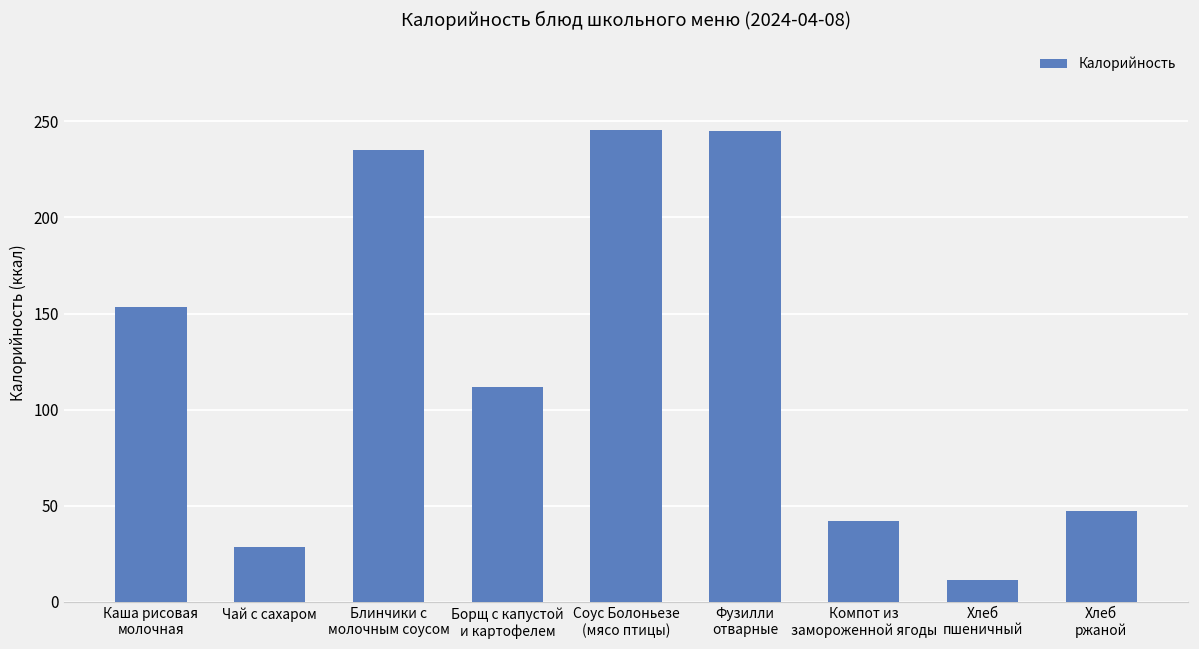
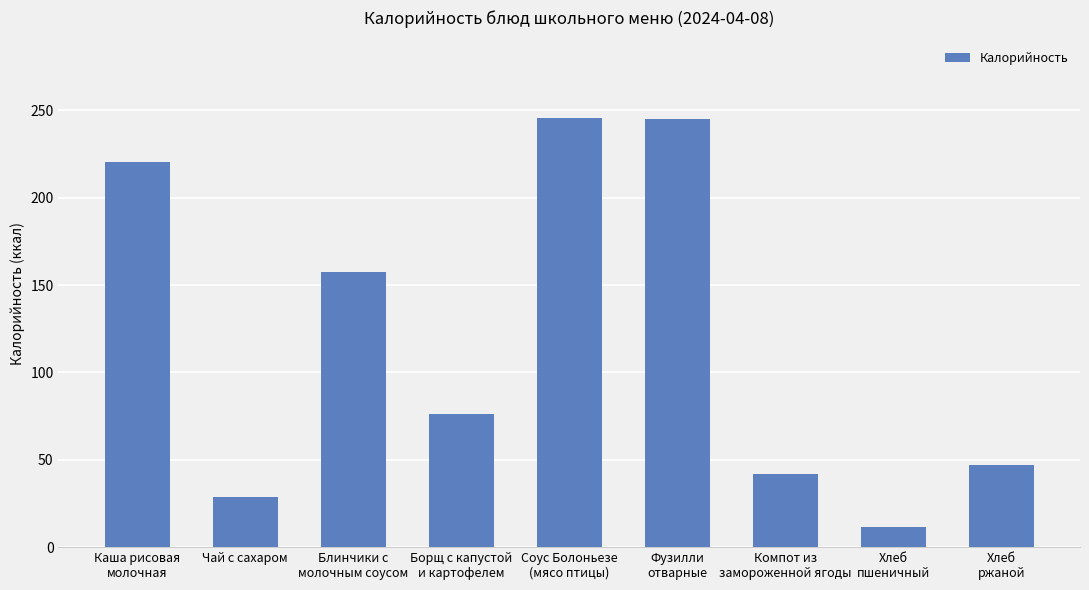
Каша рисовая молочная: 153 -> 221
Блинчики с молочным соусом: 235 -> 158
Борщ с капустой и картофелем: 112 -> 76
